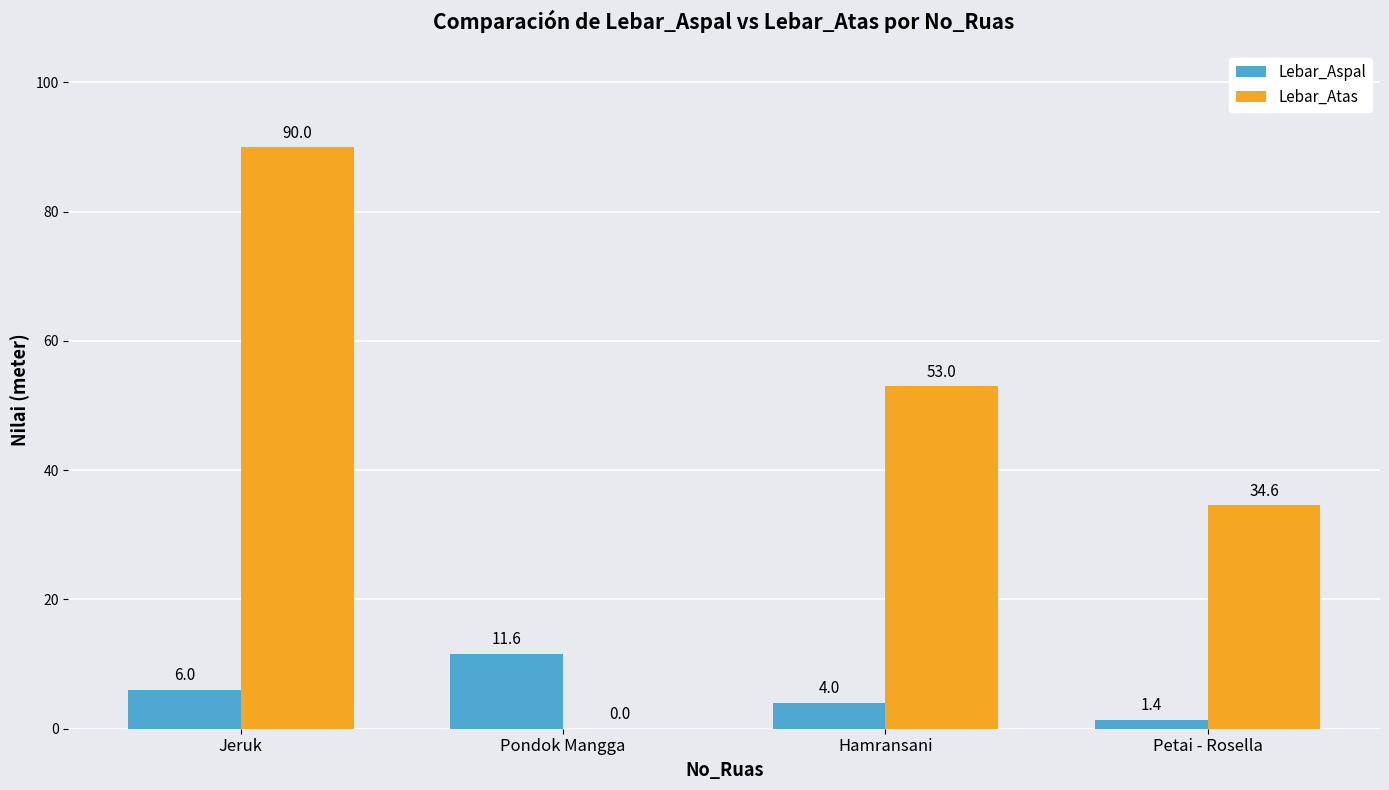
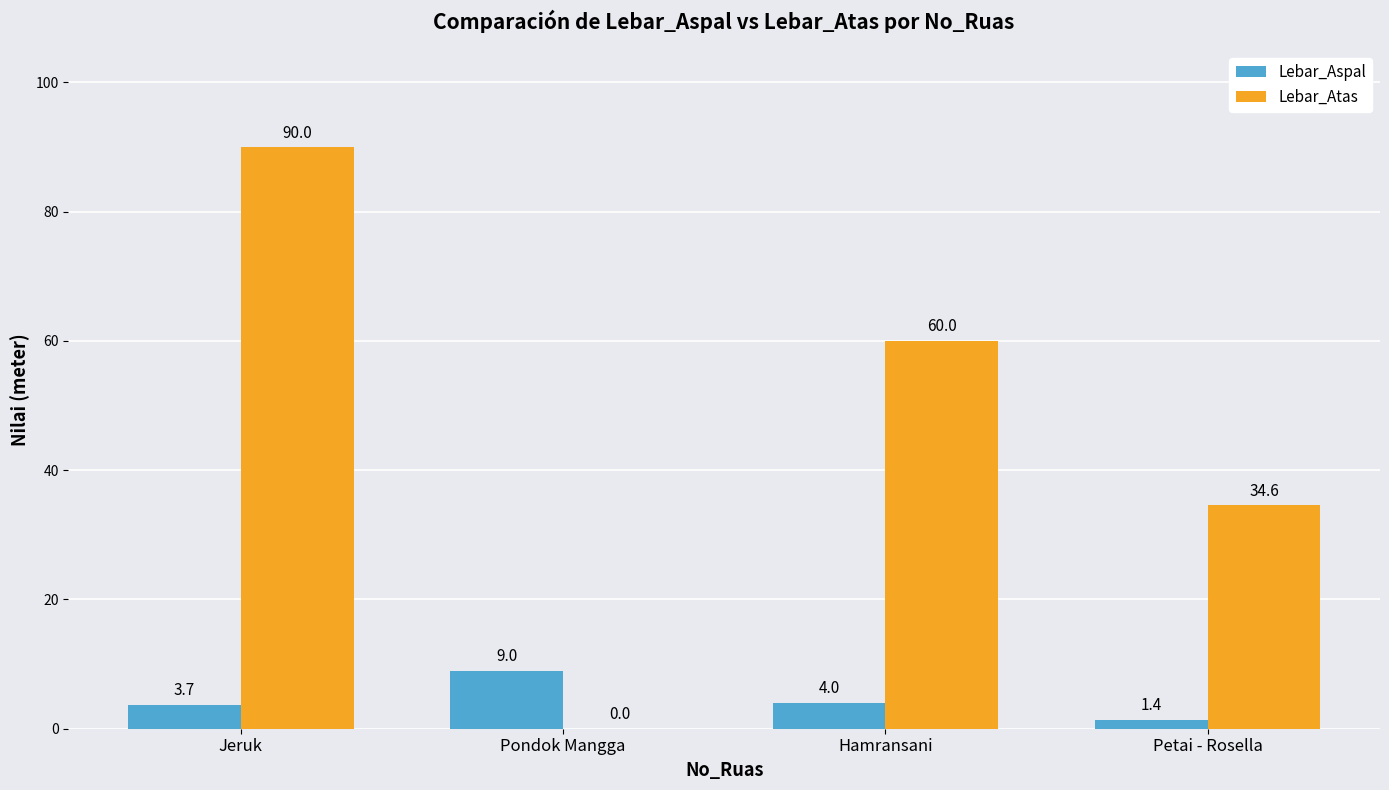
Lebar_Aspal, Jeruk: 6.0 -> 3.7
Lebar_Aspal, Pondok Mangga: 11.6 -> 9.0
Lebar_Atas, Hamransani: 53.0 -> 60.0
